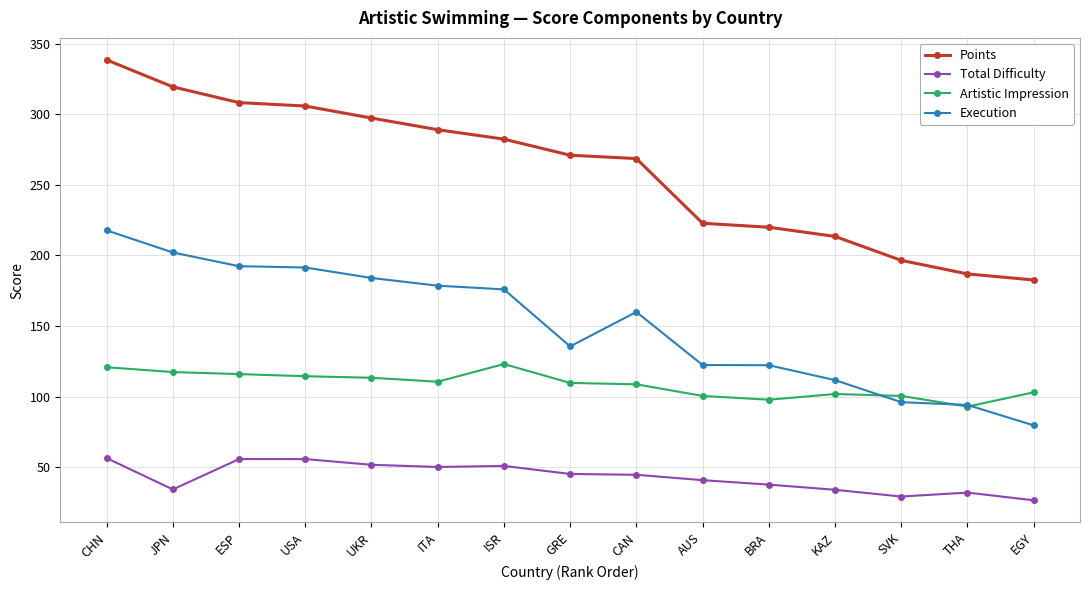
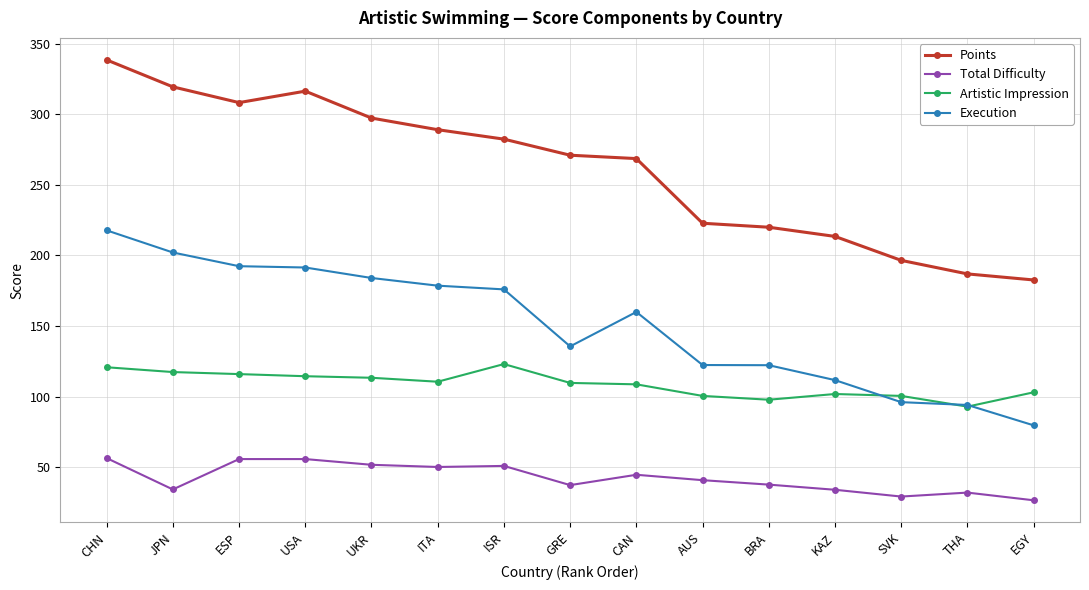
Points, USA: 306 -> 316
Total Difficulty, GRE: 45 -> 37
